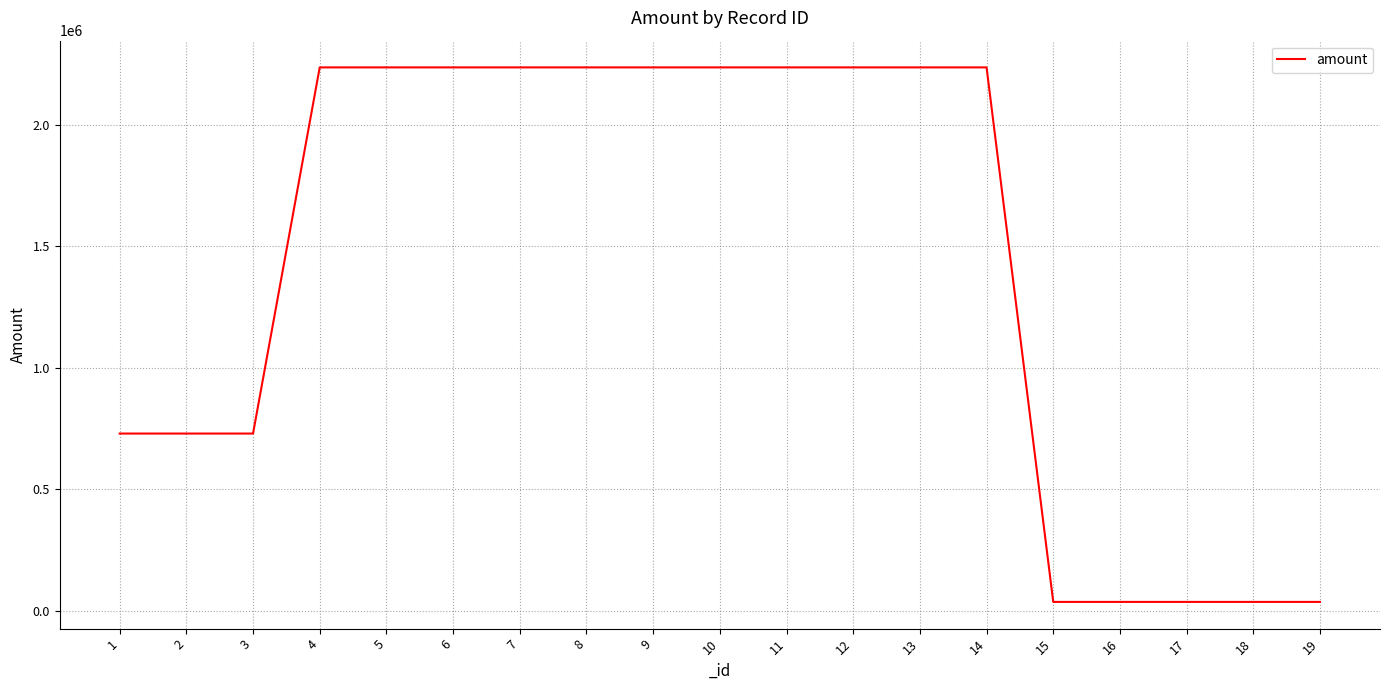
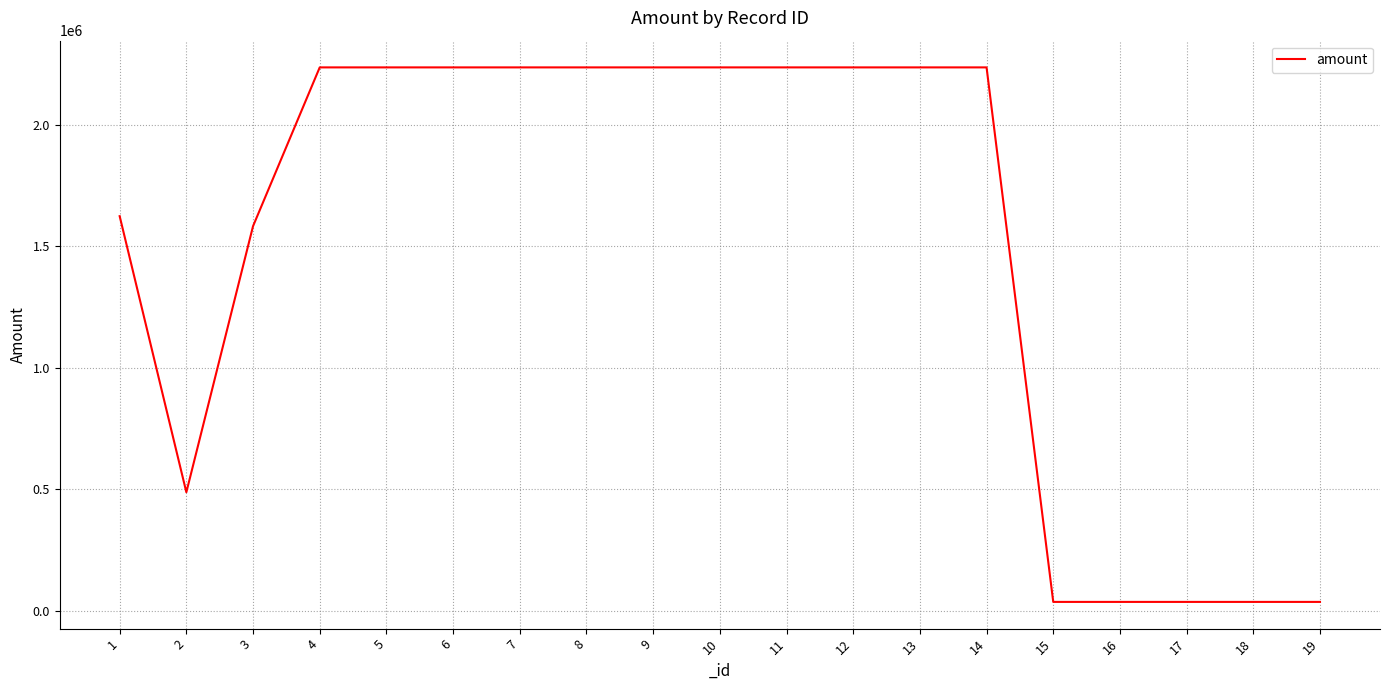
1: 730000 -> 1620000
2: 730000 -> 490000
3: 730000 -> 1580000
